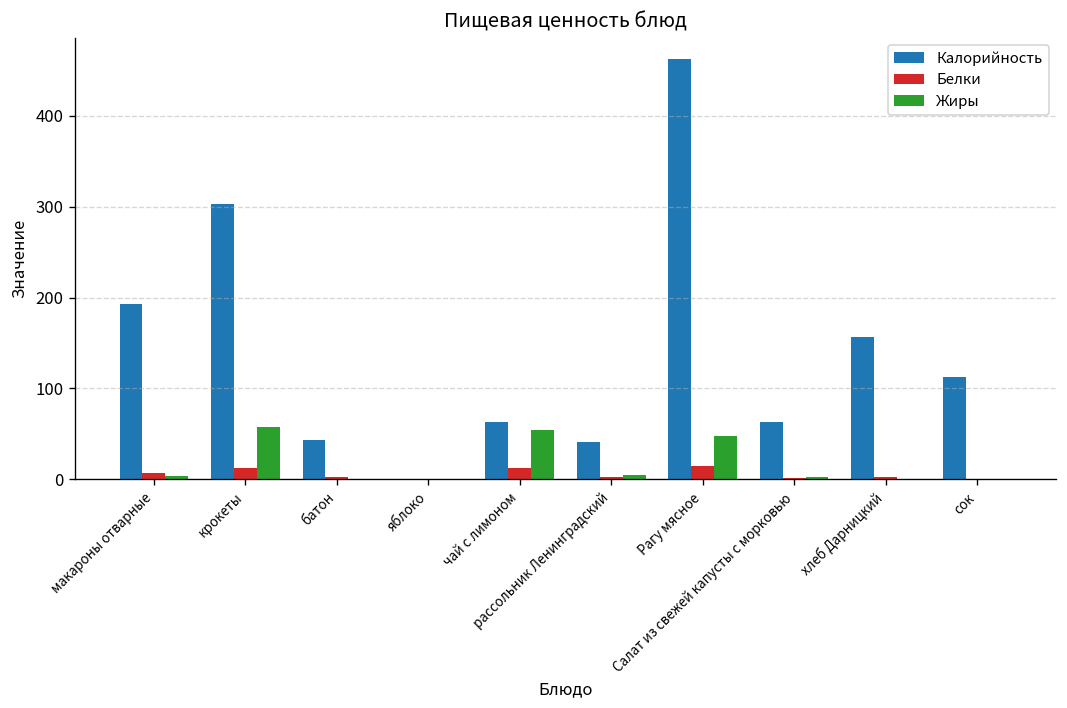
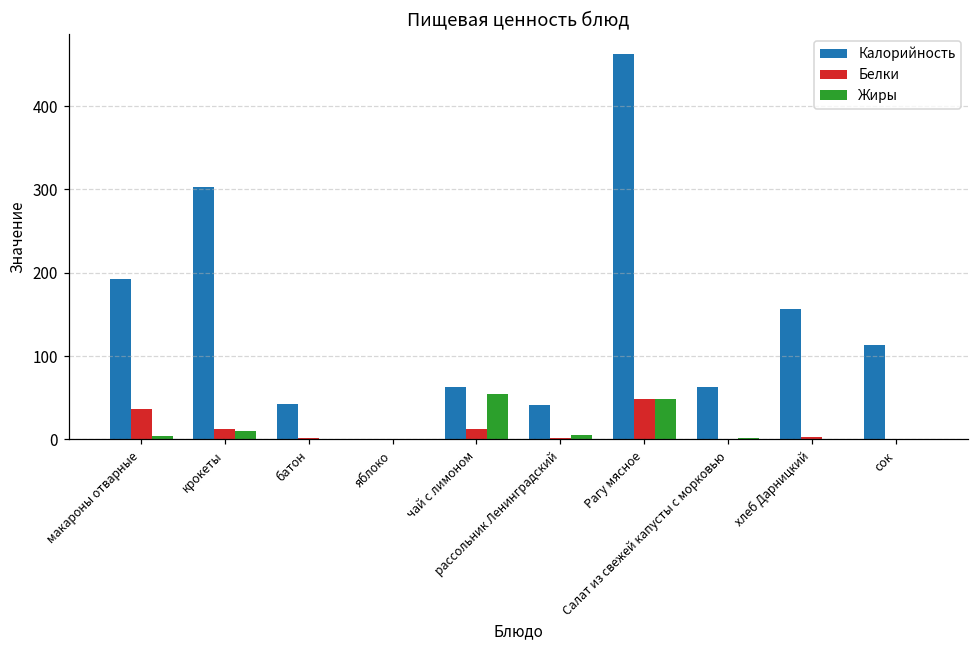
Белки, макароны отварные: 10 -> 40
Жиры, крокеты: 60 -> 10
Белки, Рагу мясное: 20 -> 50
